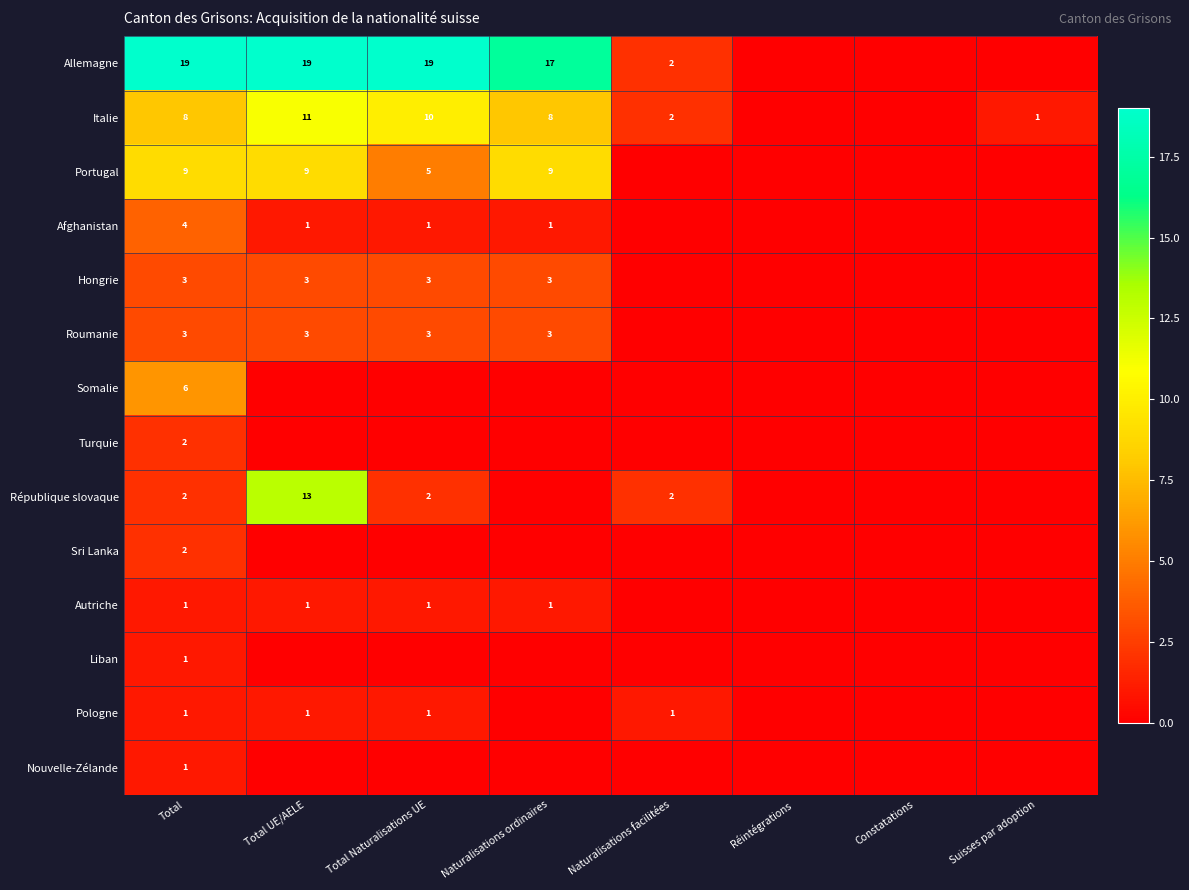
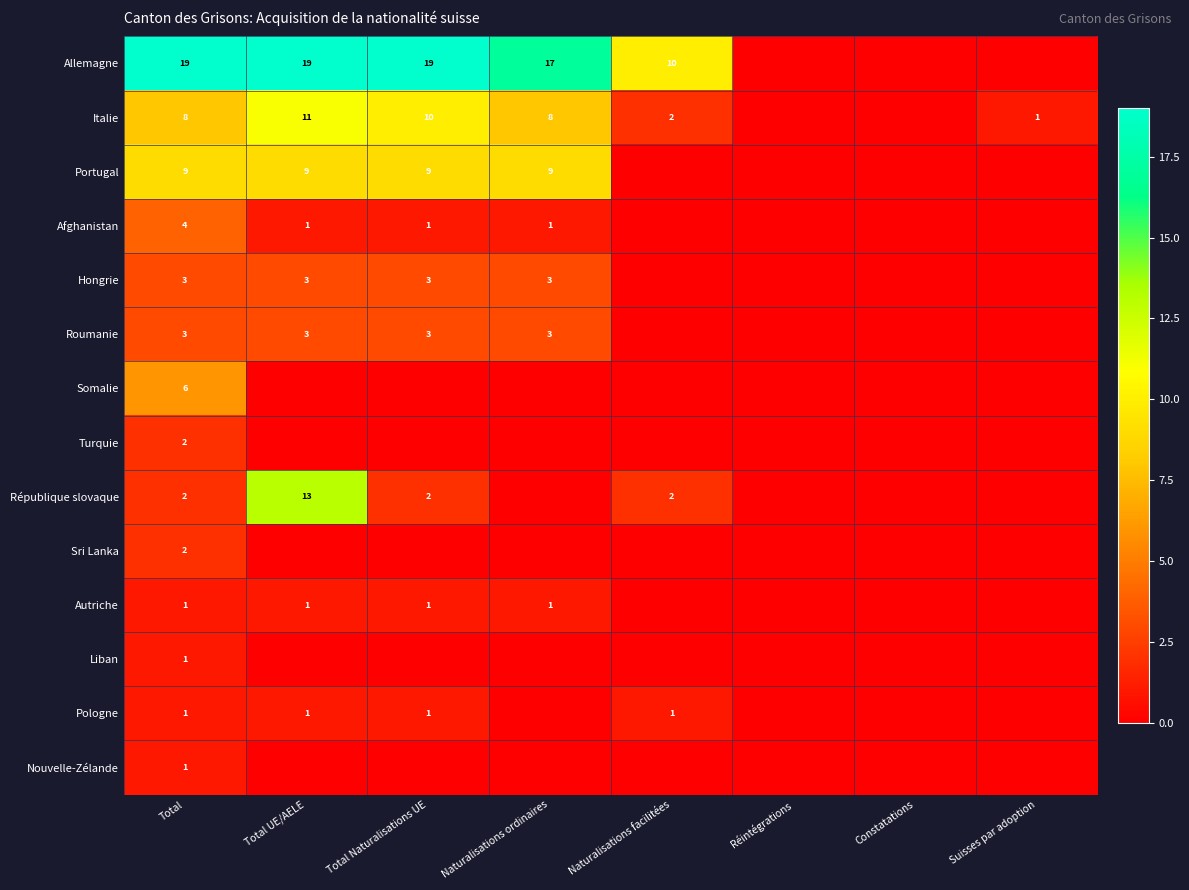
Allemagne, Naturalisations facilitées: 2 -> 10
Portugal, Total Naturalisations UE: 5 -> 9
